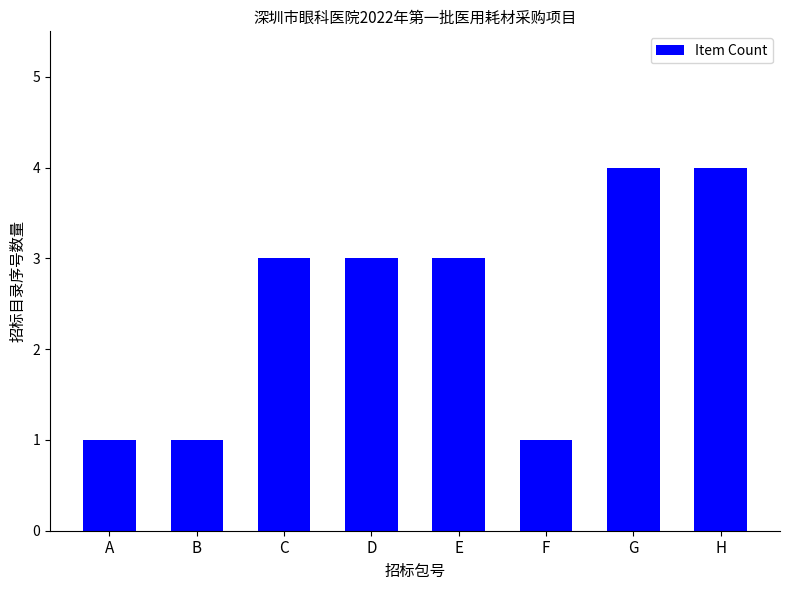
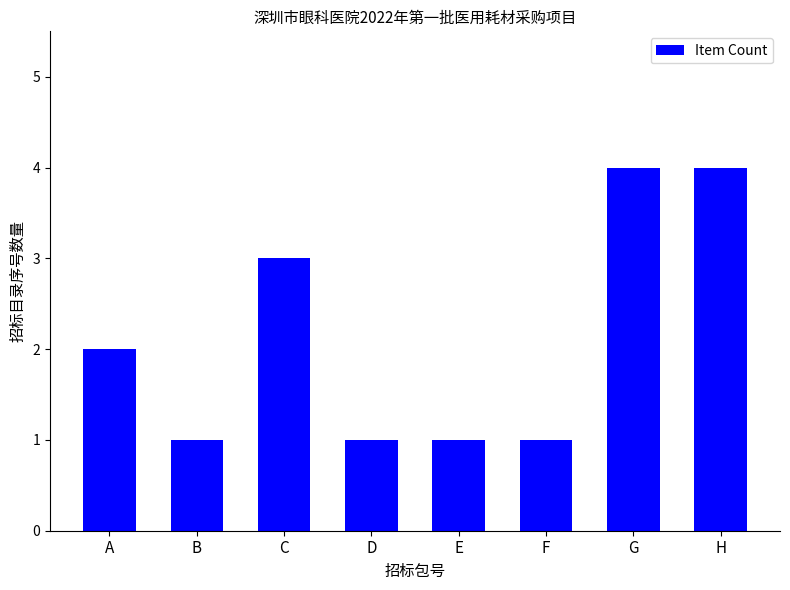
A: 1 -> 2
D: 3 -> 1
E: 3 -> 1
